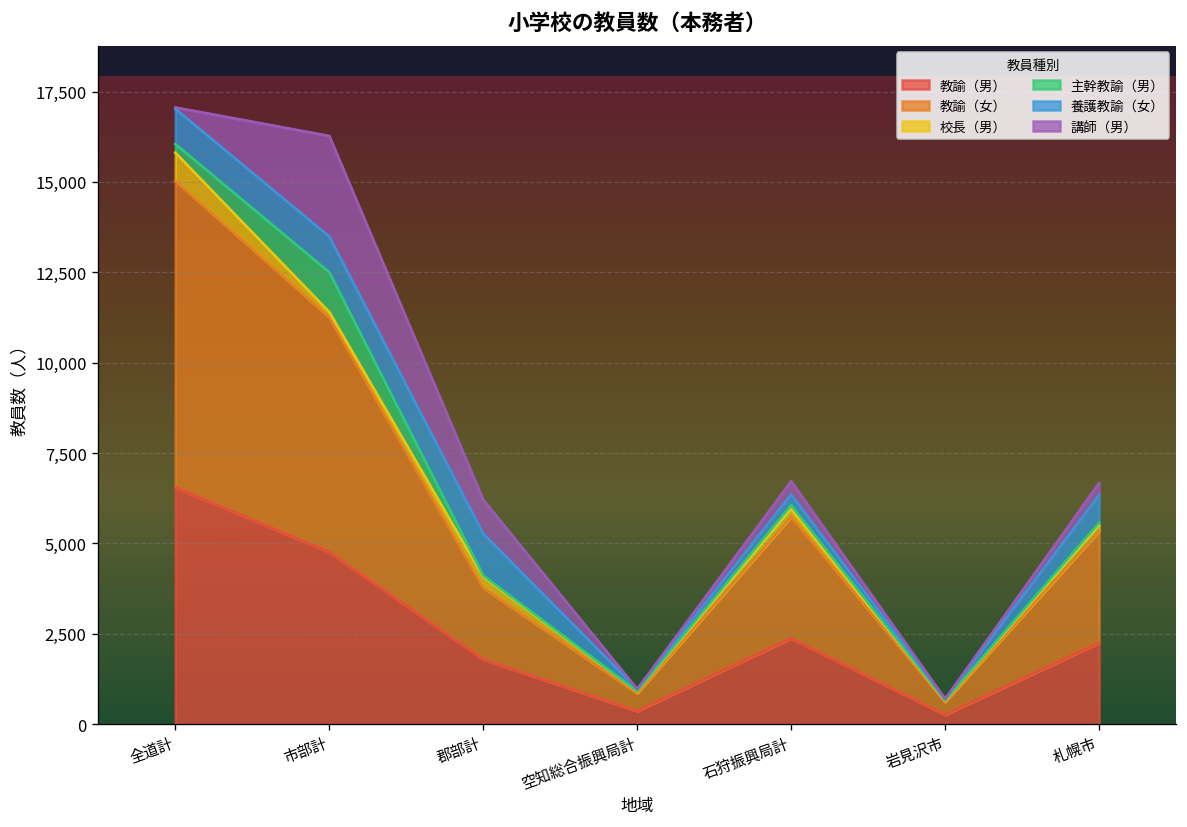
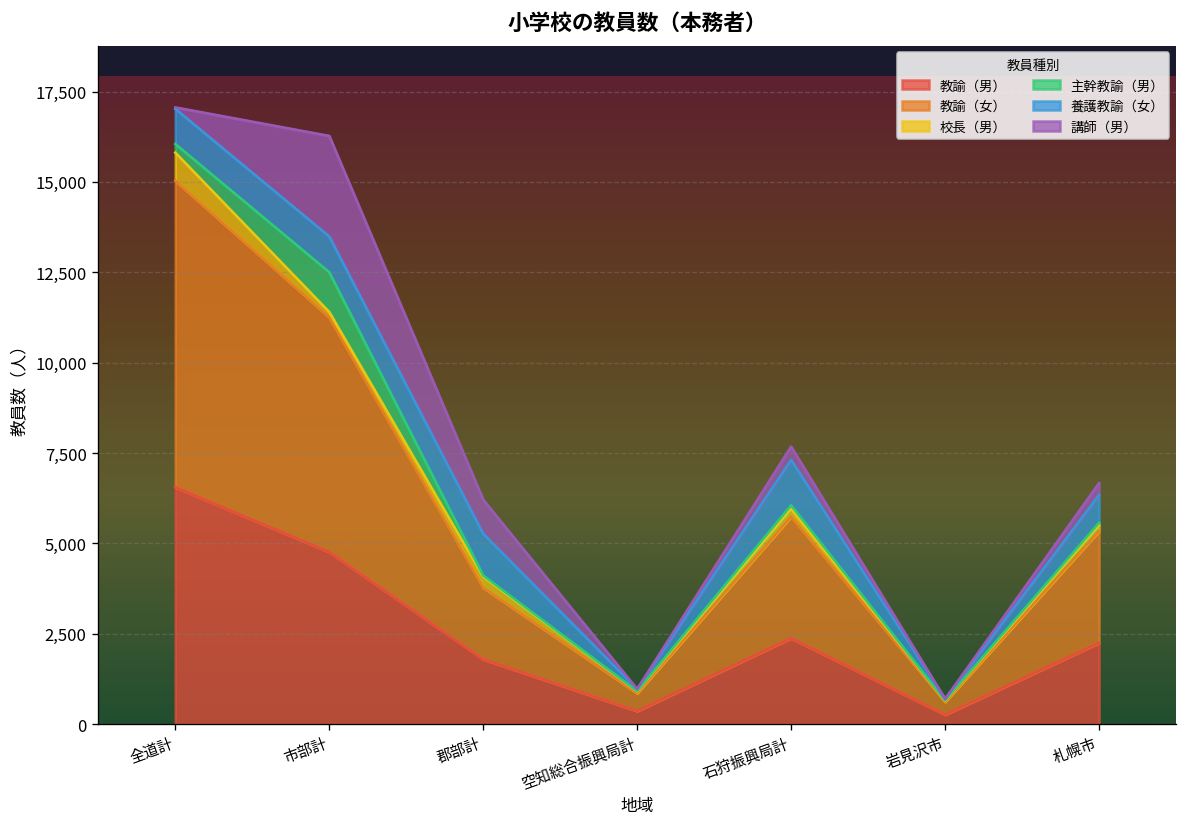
養護教諭（女）, 石狩振興局計: 300 -> 1,300
